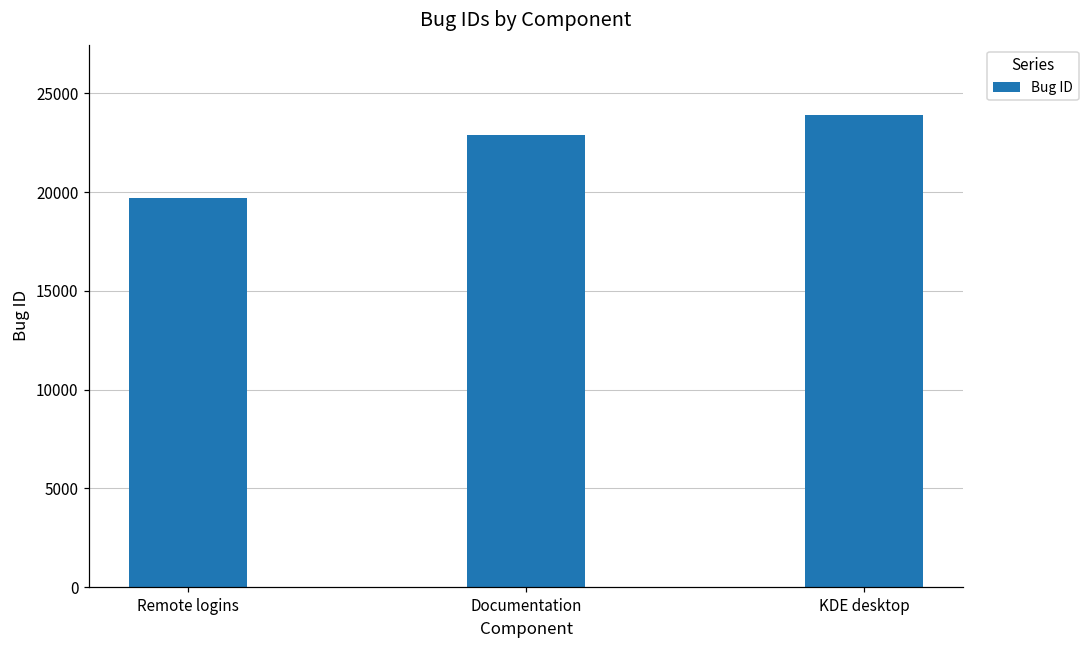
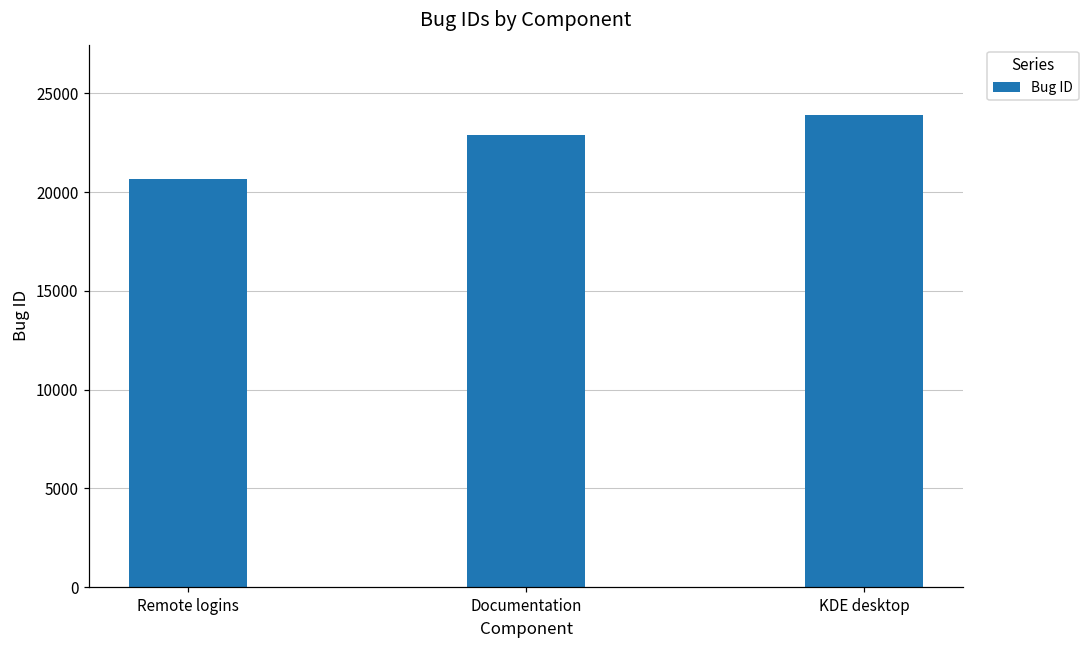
Remote logins: 19700 -> 20600
